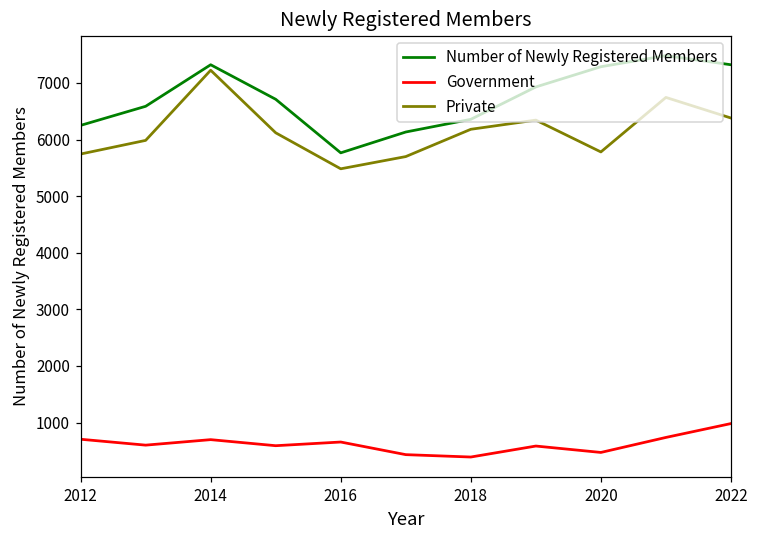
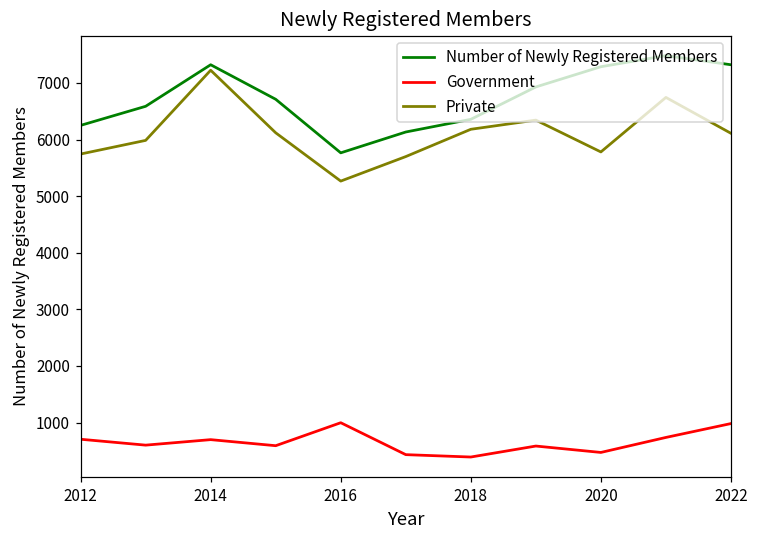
Government, 2016: 700 -> 1000
Private, 2016: 5500 -> 5300
Private, 2022: 6400 -> 6100
